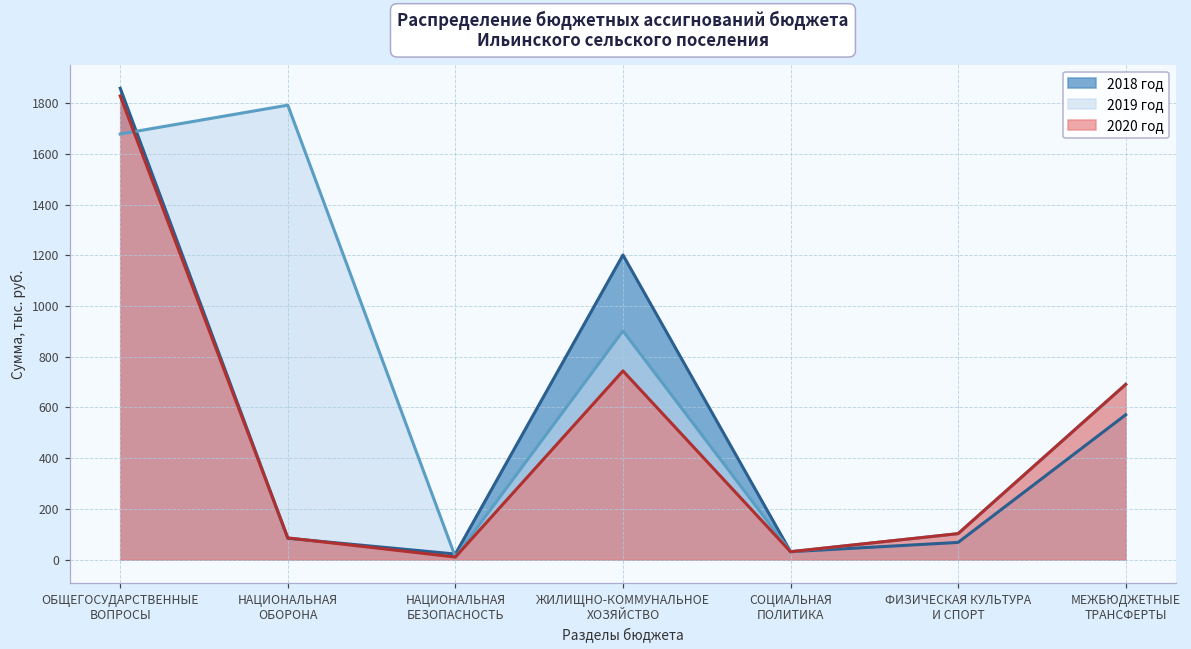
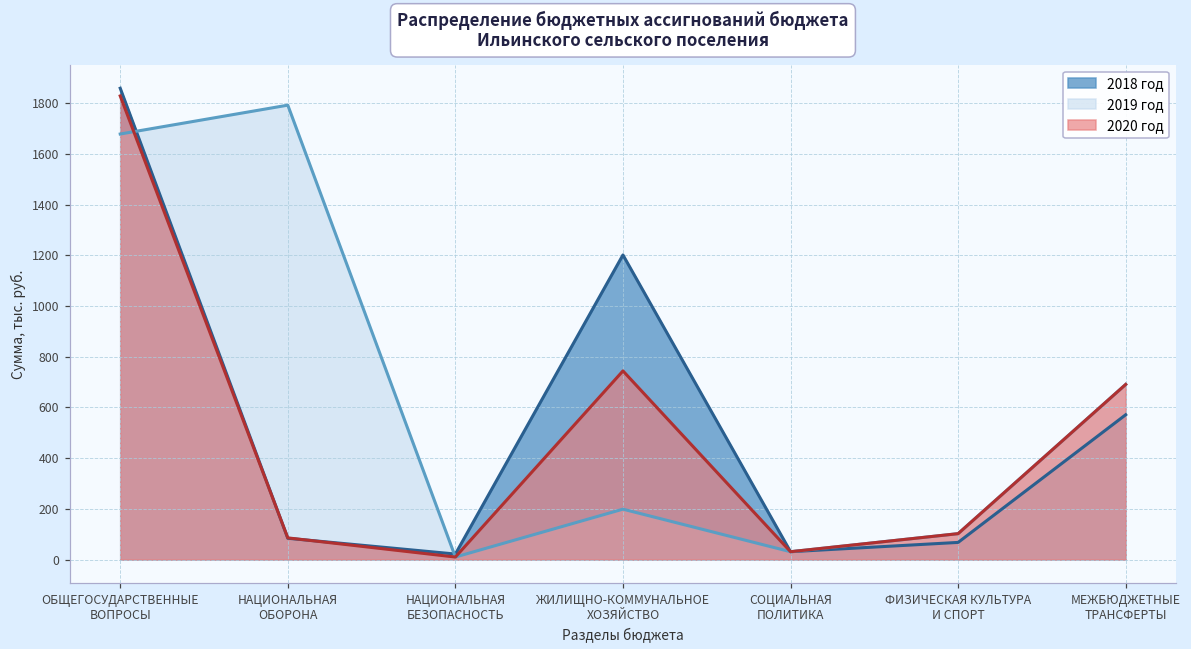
2019 год, ЖИЛИЩНО-КОММУНАЛЬНОЕ ХОЗЯЙСТВО: 900 -> 200
